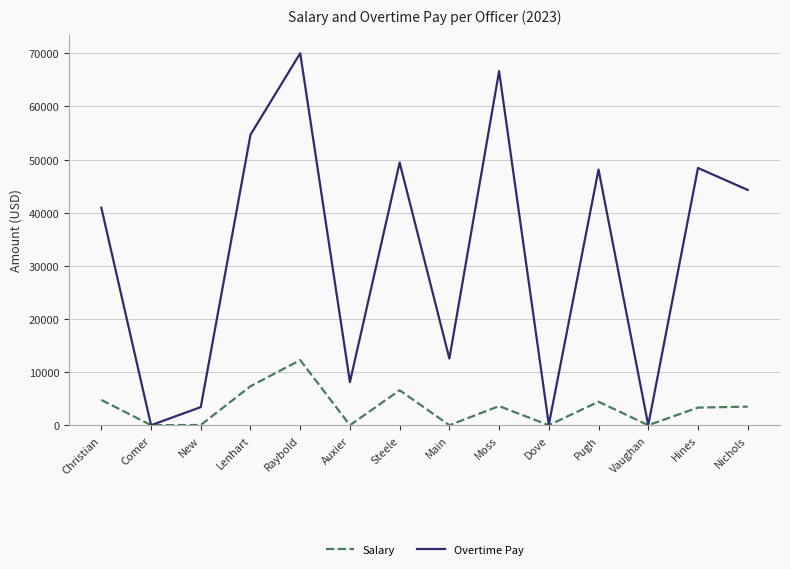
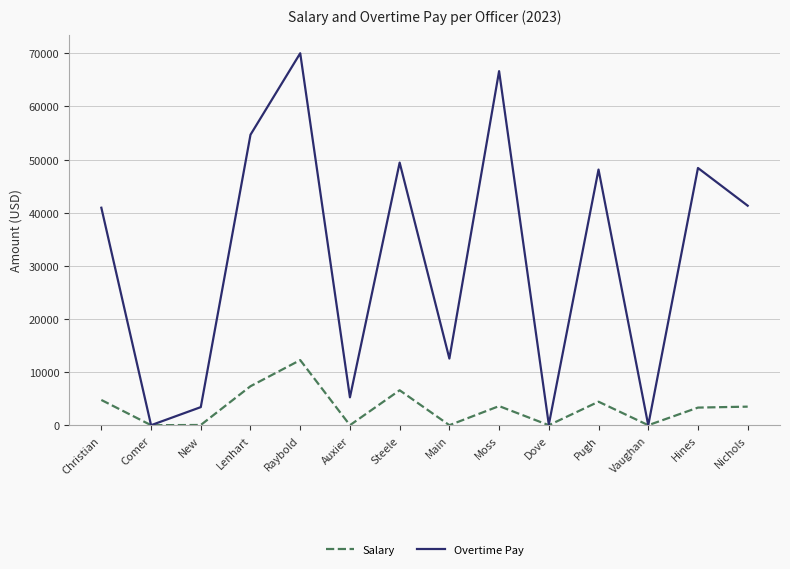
Overtime Pay, Auxier: 8000 -> 5000
Overtime Pay, Nichols: 44000 -> 41000
